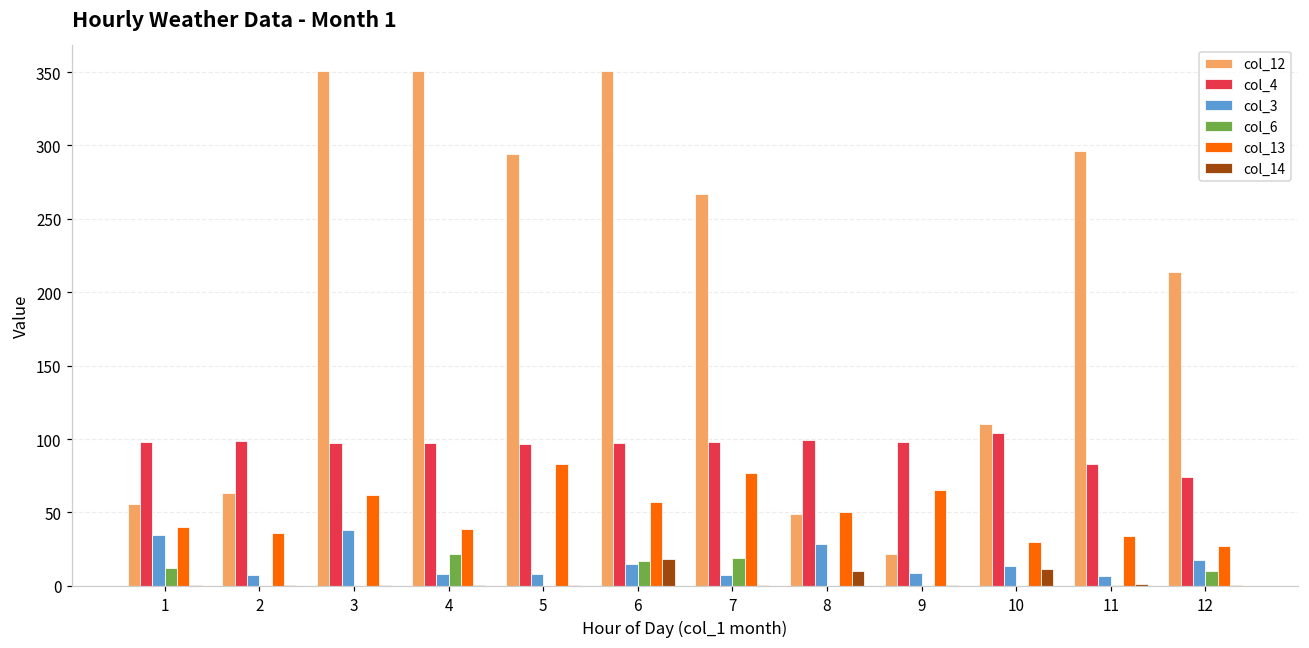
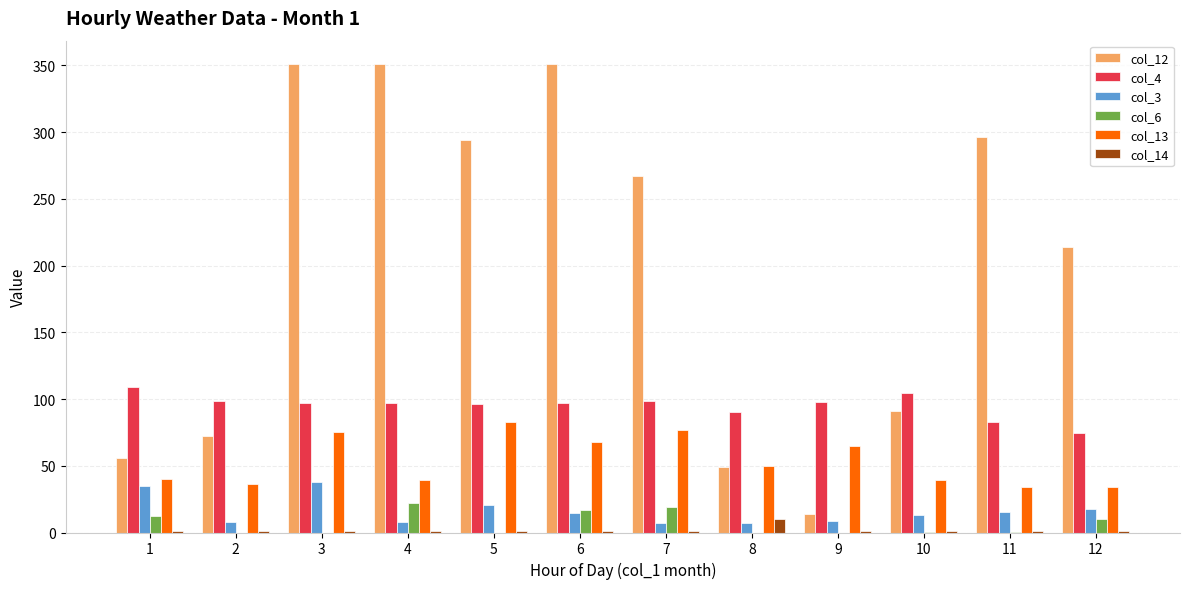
col_4, 1: 98 -> 109
col_12, 2: 63 -> 72
col_13, 3: 62 -> 75
col_3, 5: 8 -> 20
col_13, 6: 57 -> 68
col_14, 6: 18 -> 1
col_4, 8: 99 -> 90
col_3, 8: 28 -> 7
col_12, 9: 22 -> 14
col_12, 10: 110 -> 91
col_13, 10: 30 -> 39
col_14, 10: 11 -> 1
col_3, 11: 7 -> 15
col_13, 12: 27 -> 34
